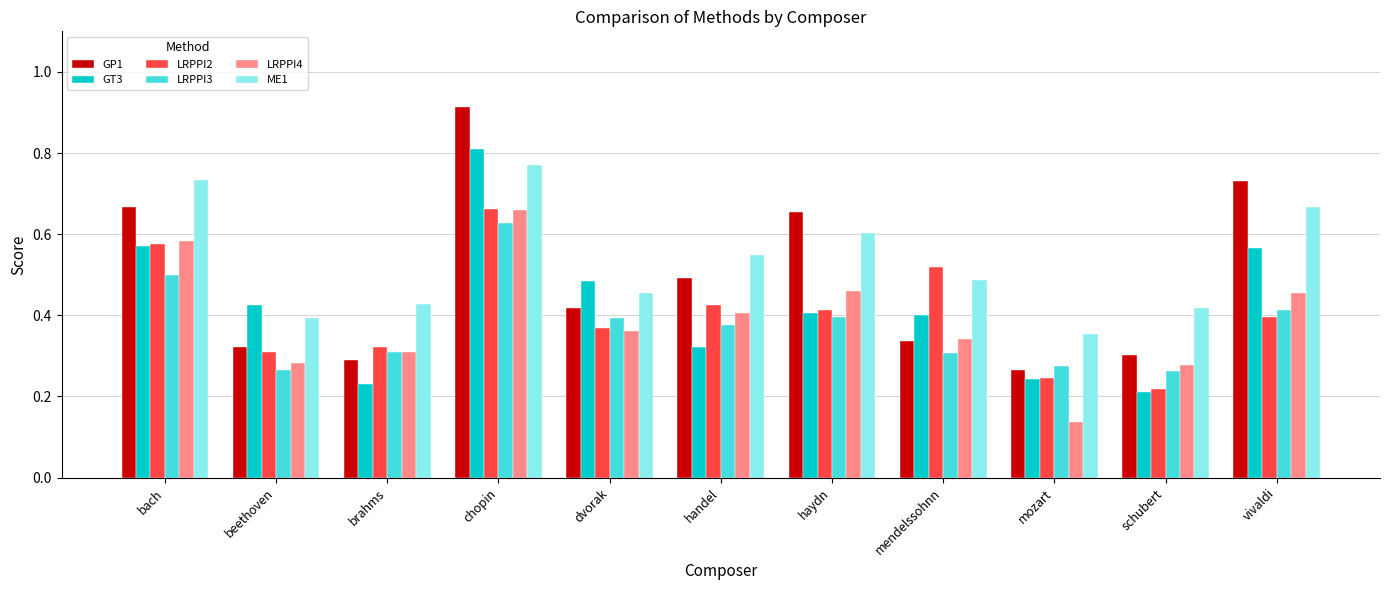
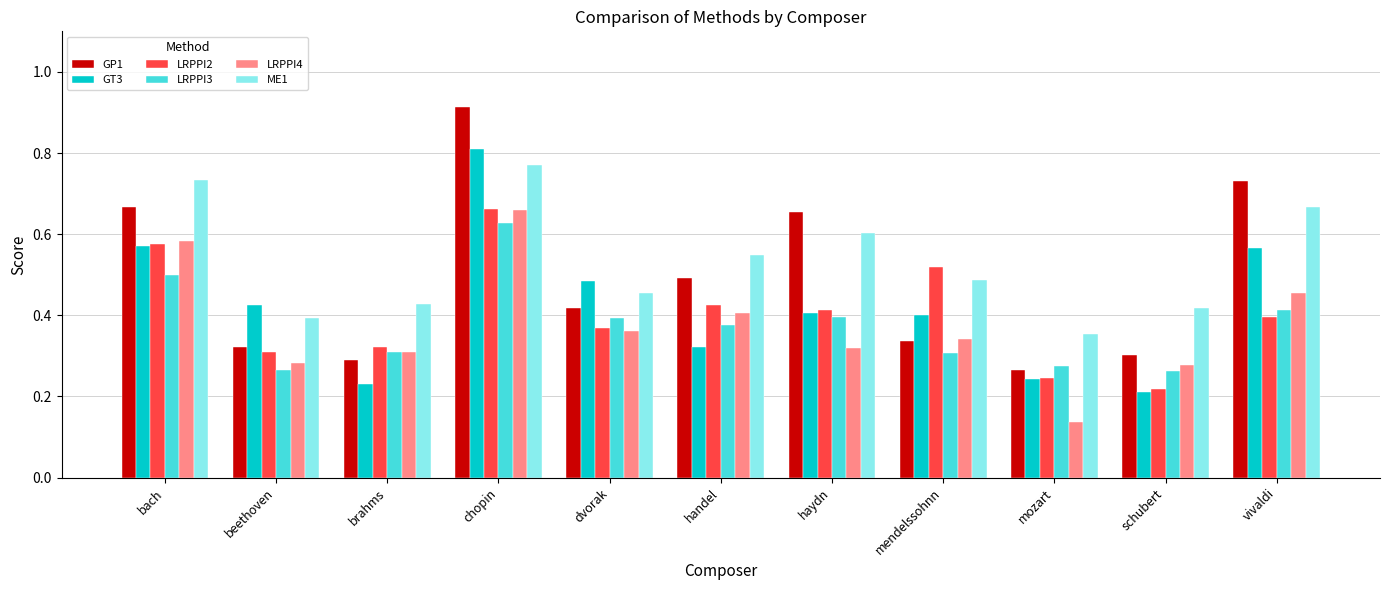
LRPPI4, haydn: 0.46 -> 0.32
